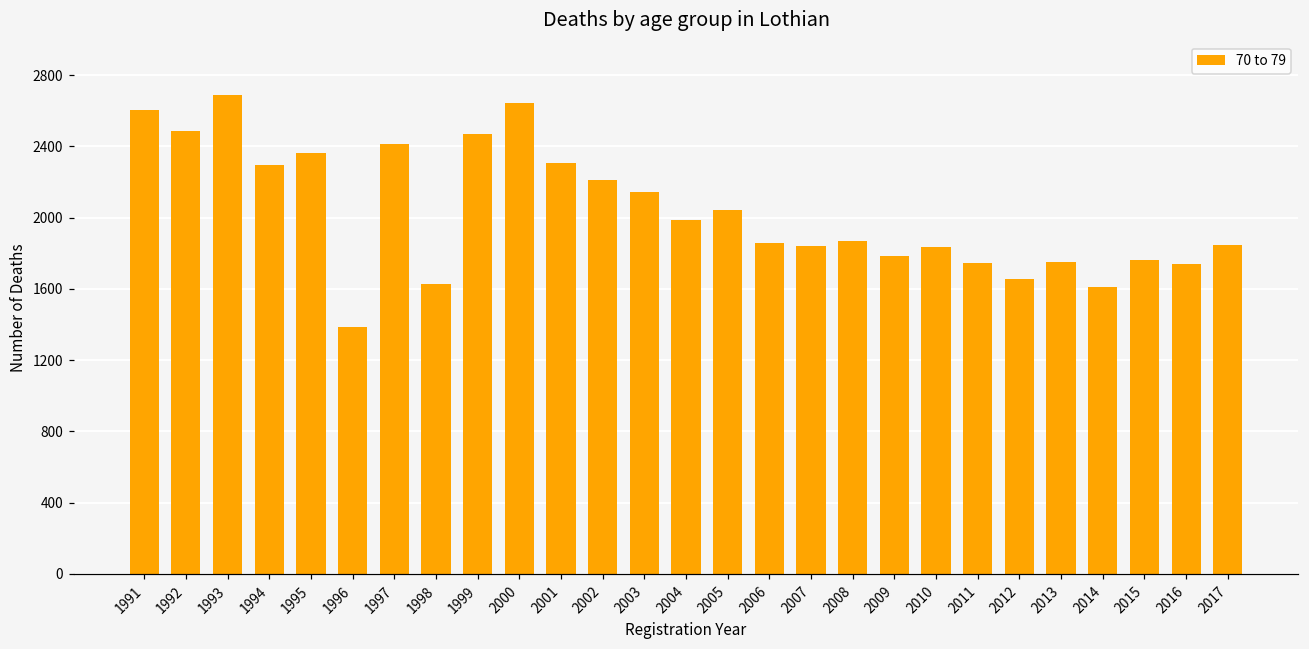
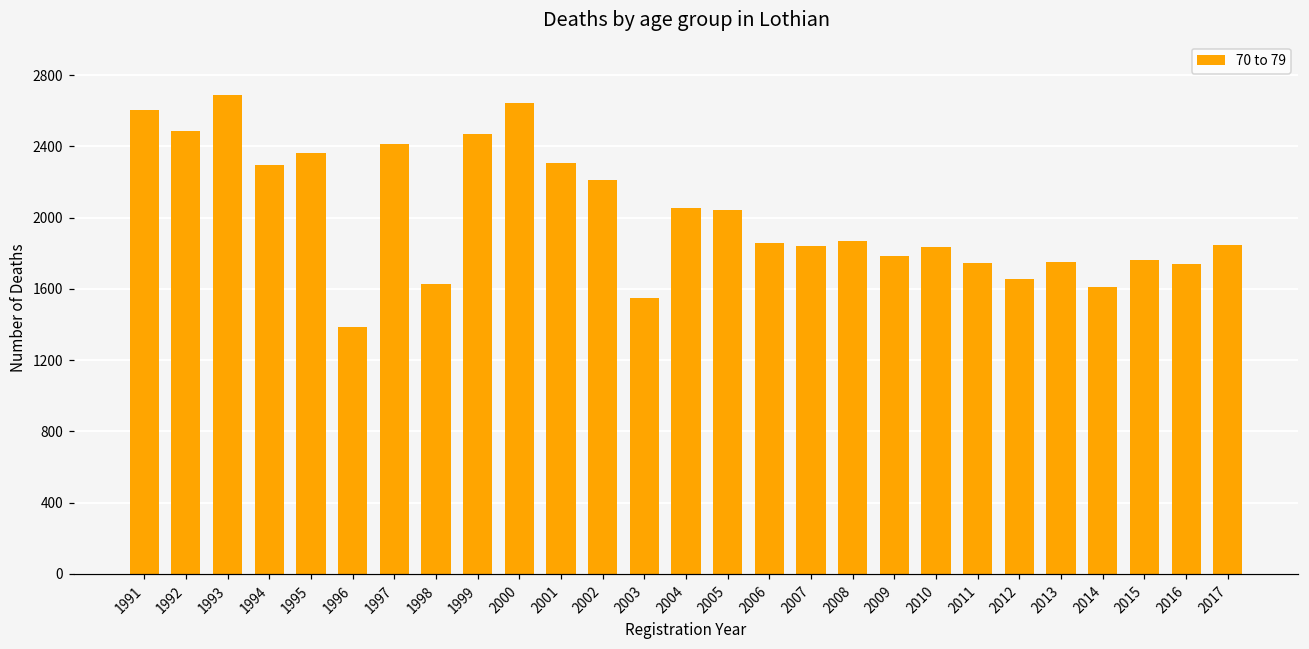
2003: 2150 -> 1550
2004: 1990 -> 2060
